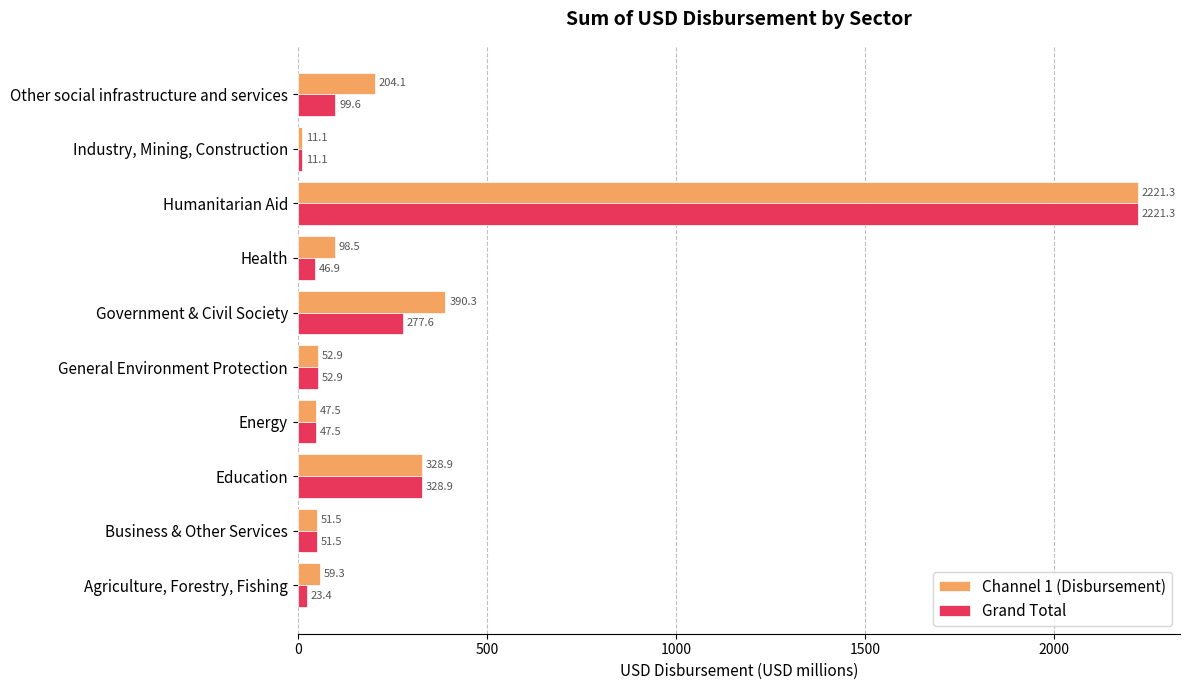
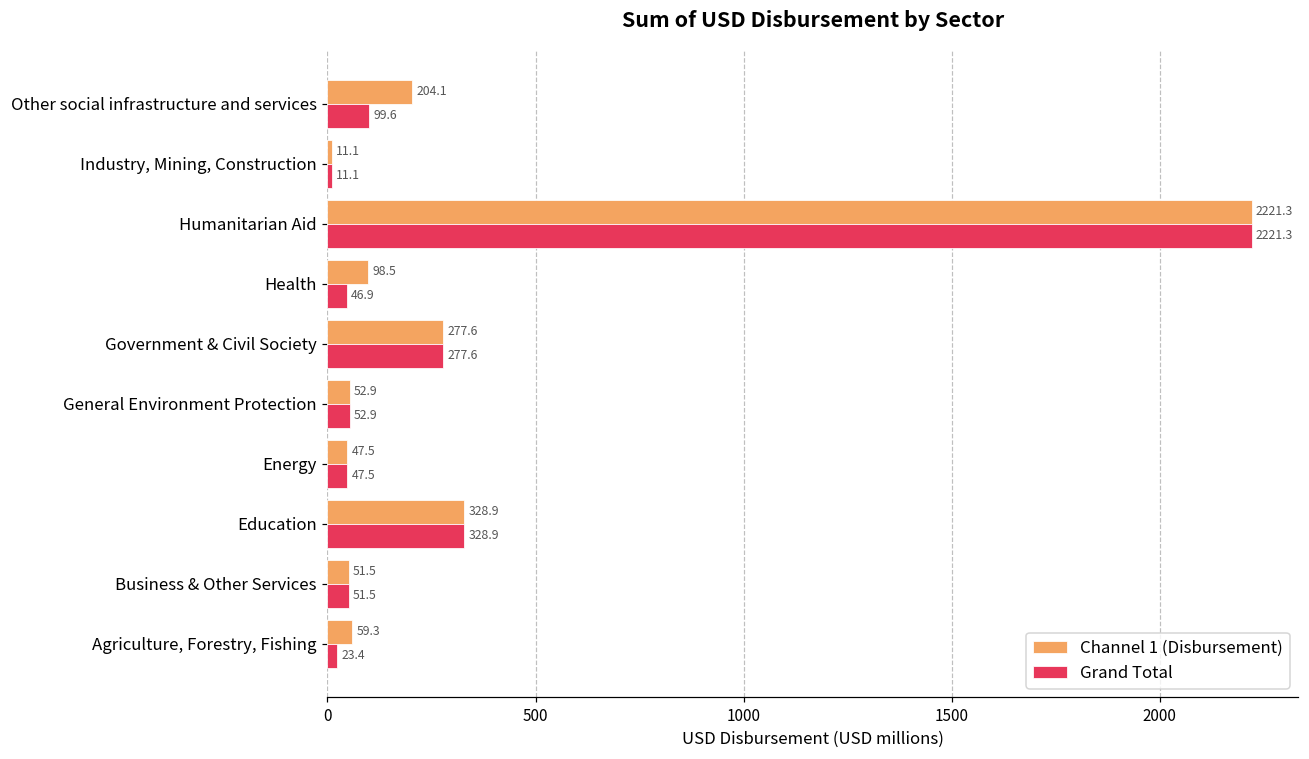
Channel 1 (Disbursement), Government & Civil Society: 390.3 -> 277.6
